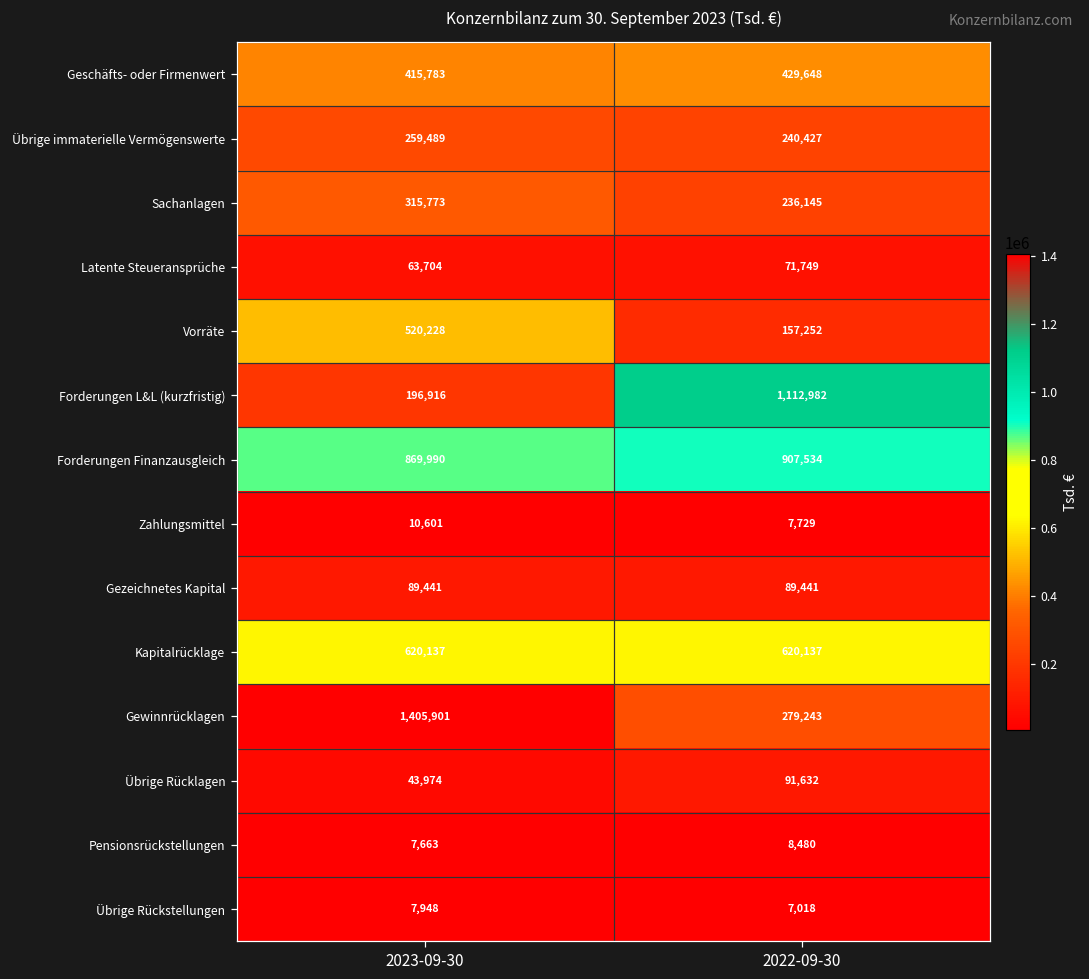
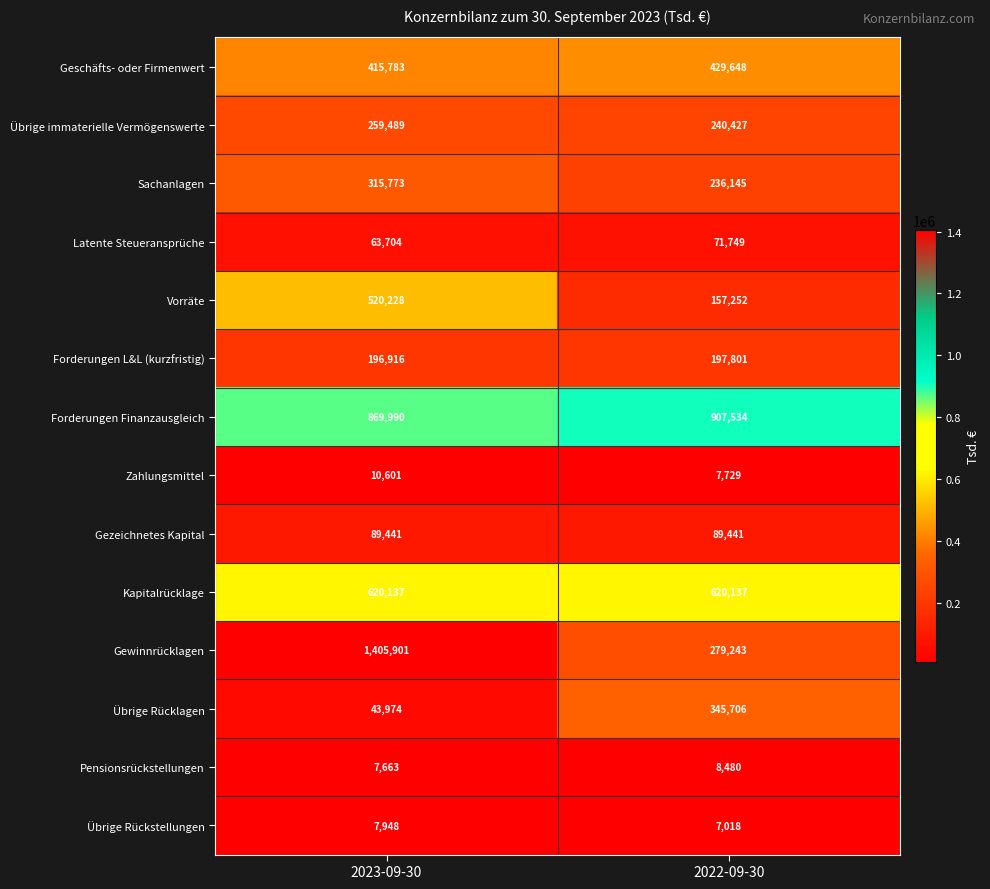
Forderungen L&L (kurzfristig), 2022-09-30: 1,112,982 -> 197,801
Übrige Rücklagen, 2022-09-30: 91,632 -> 345,706
